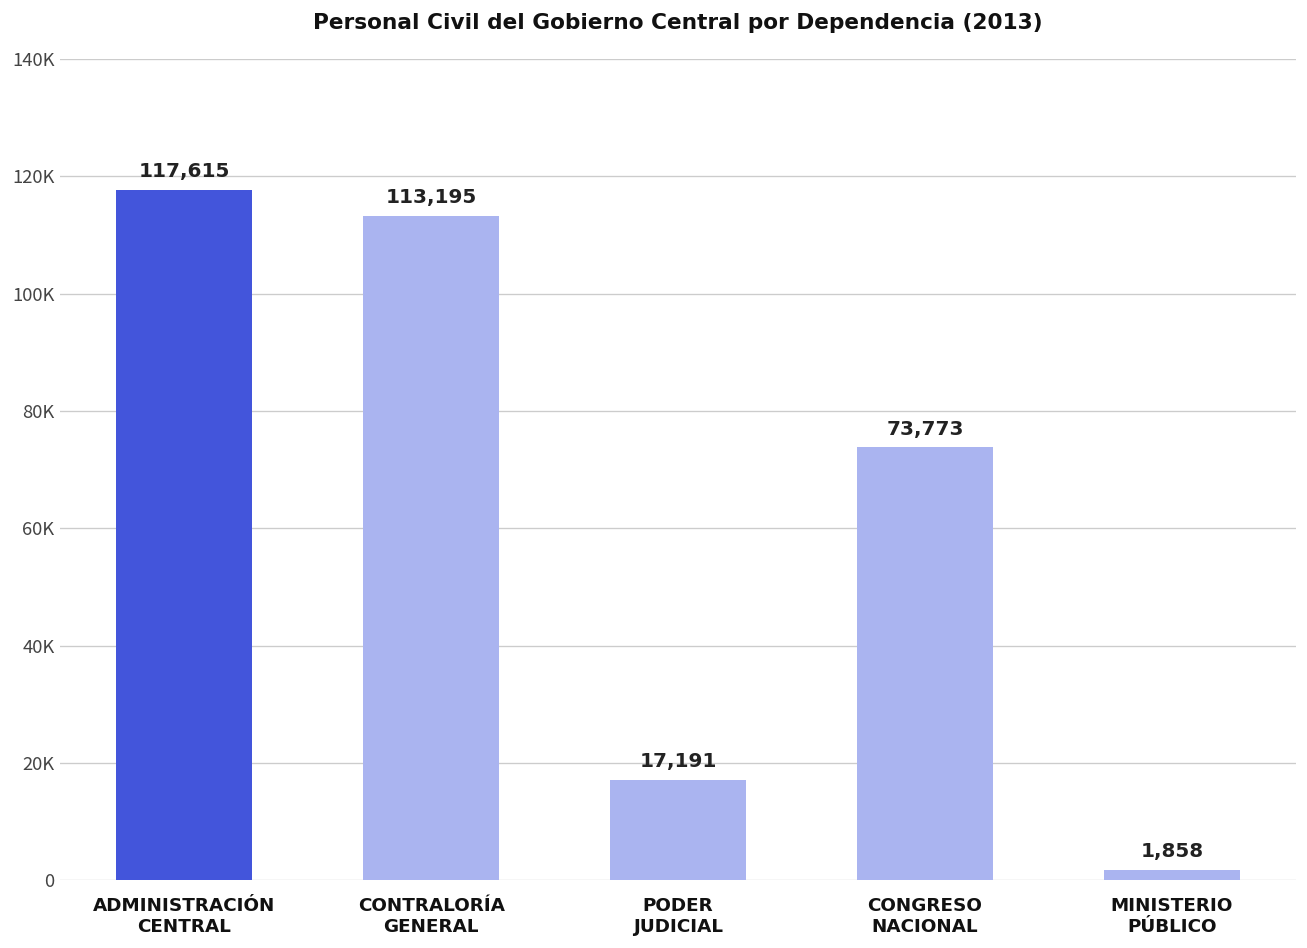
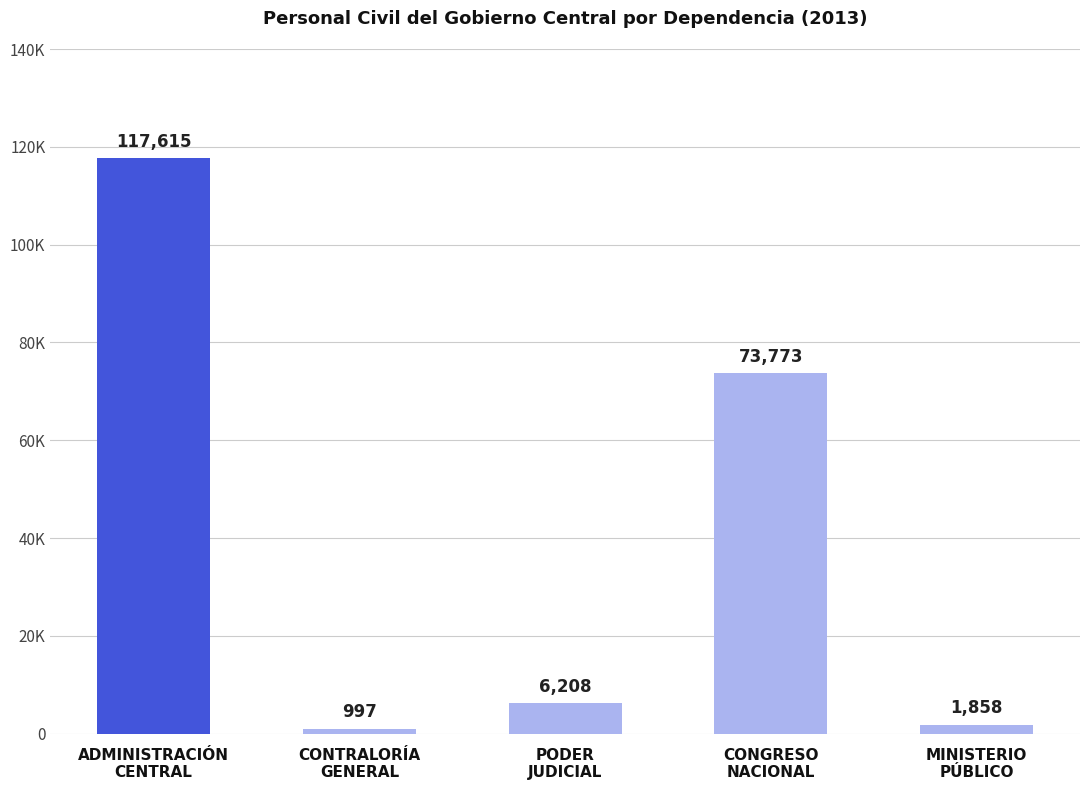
CONTRALORÍA GENERAL: 113,195 -> 997
PODER JUDICIAL: 17,191 -> 6,208
